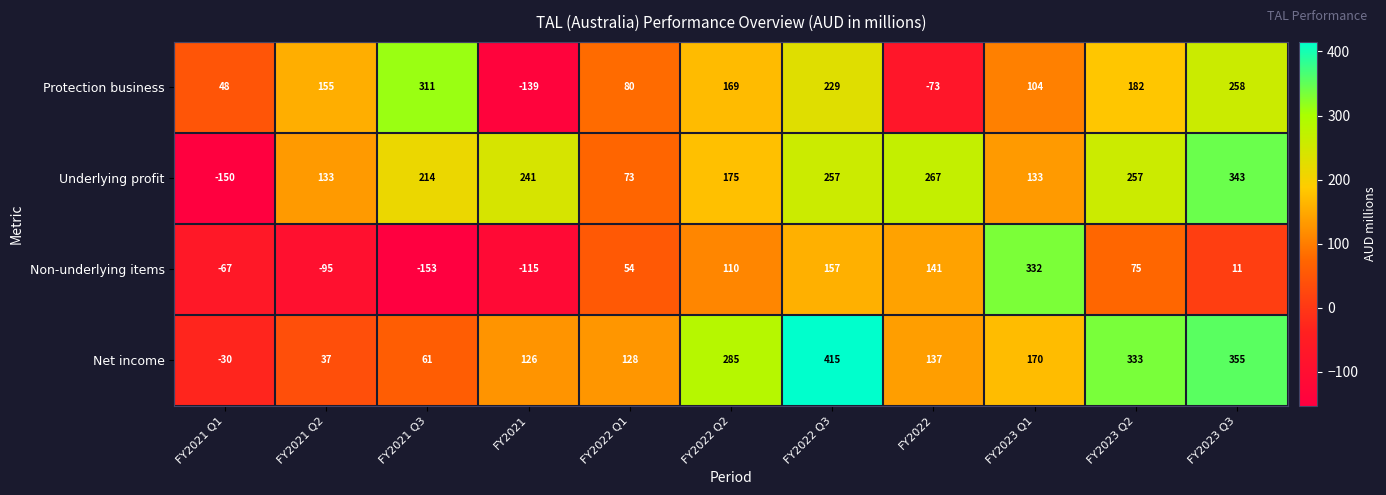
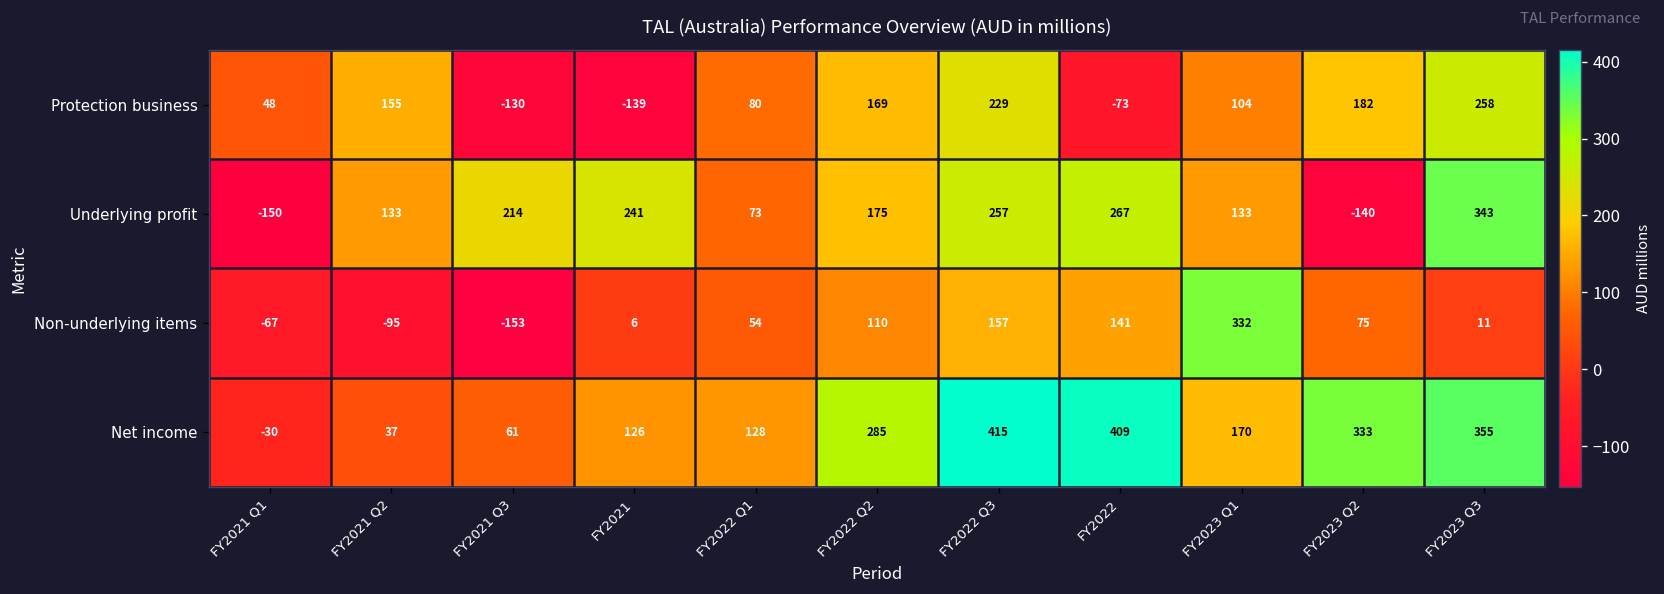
Protection business, FY2021 Q3: 311 -> -130
Underlying profit, FY2023 Q2: 257 -> -140
Non-underlying items, FY2021: -115 -> 6
Net income, FY2022: 137 -> 409
